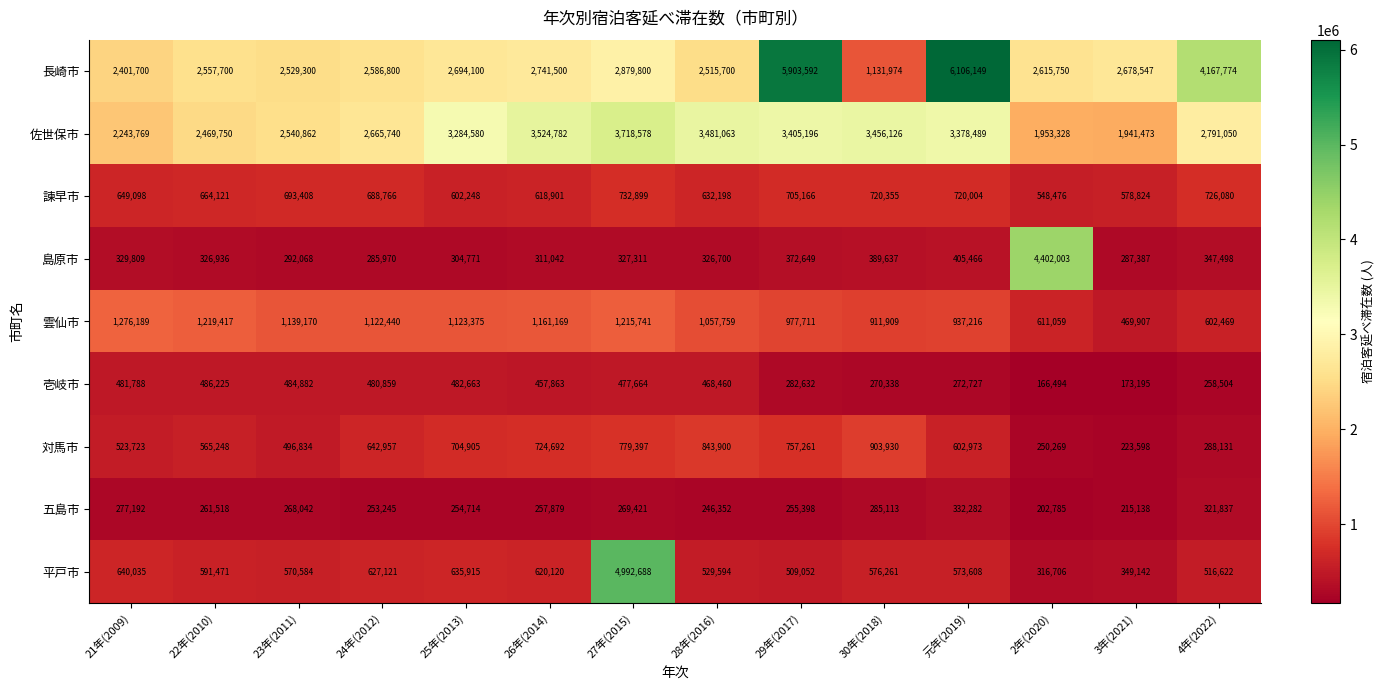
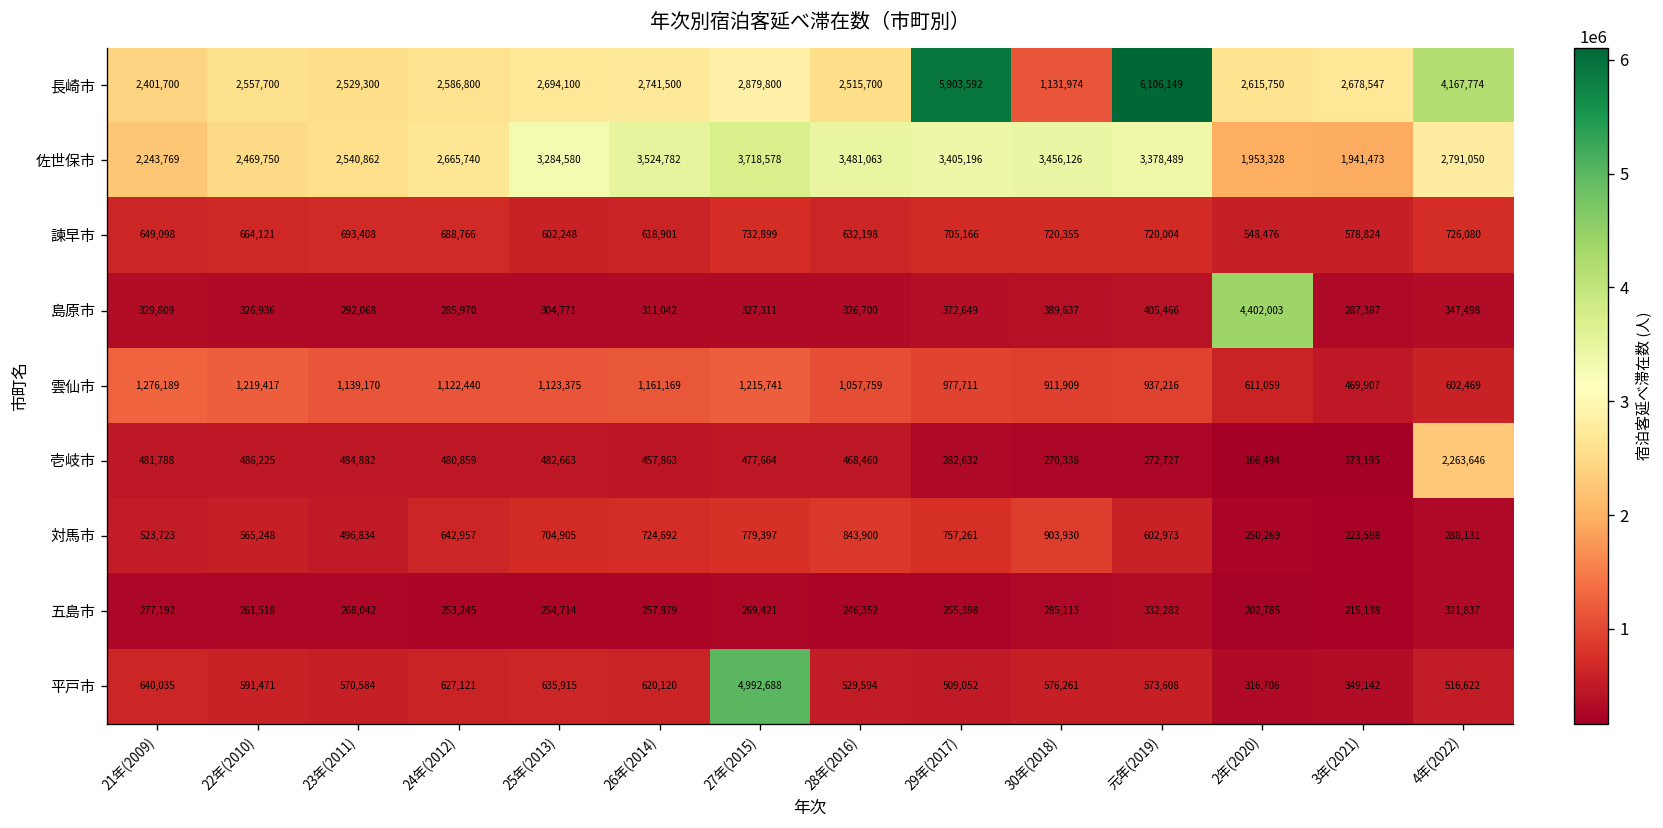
壱岐市, 4年(2022): 258,504 -> 2,263,646
